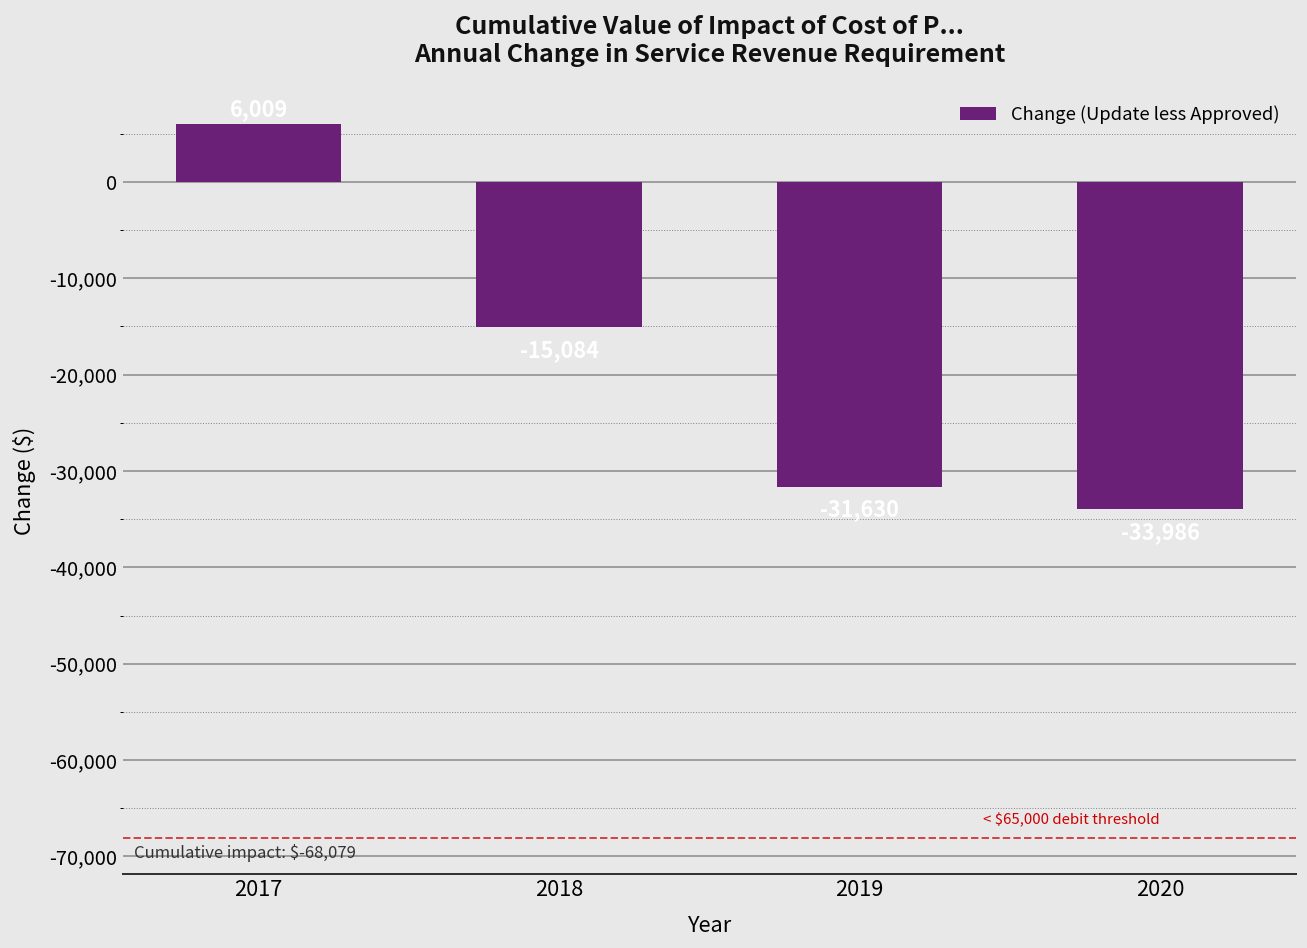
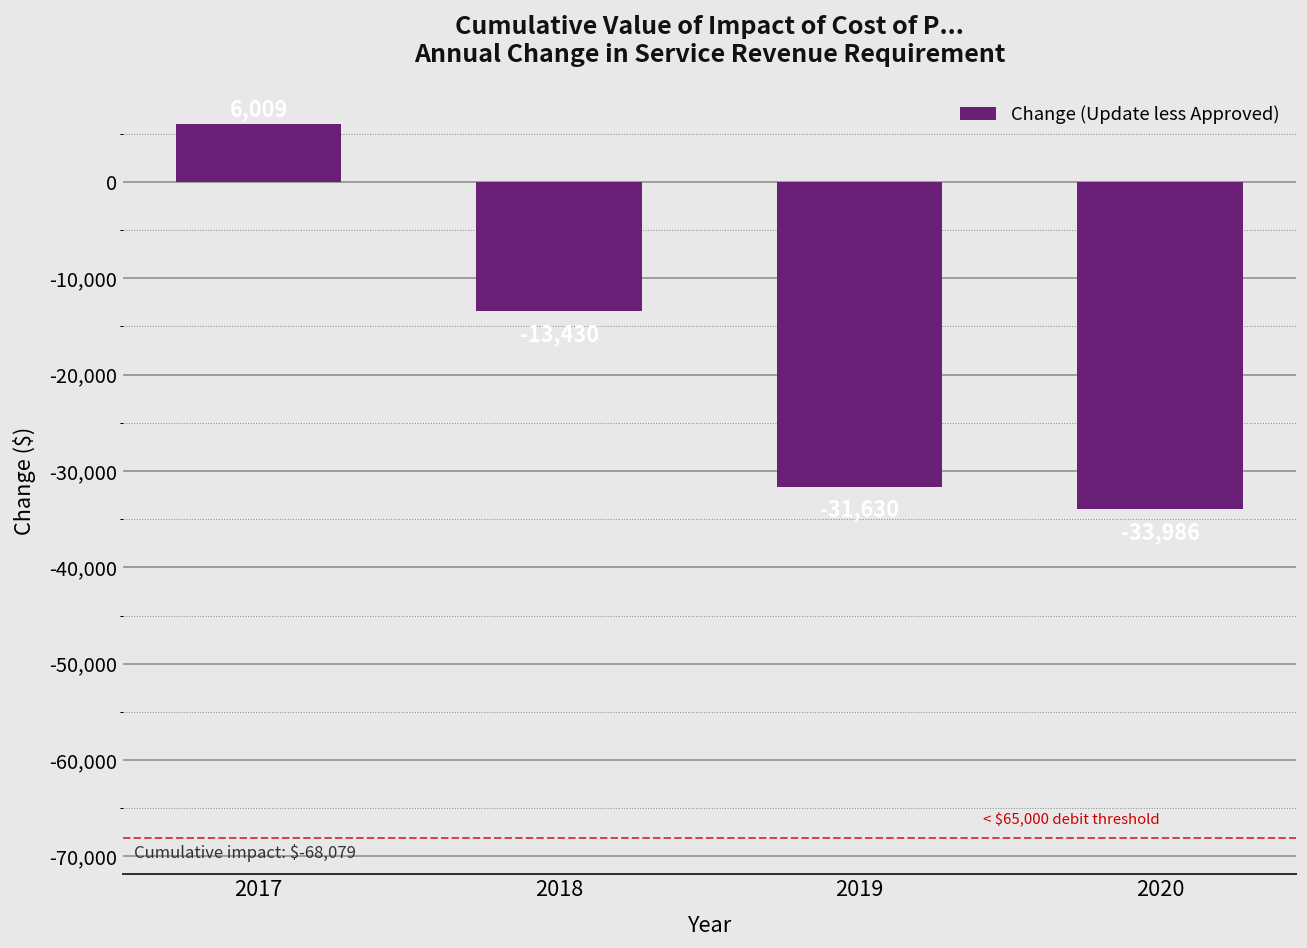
2018: -15,000 -> -13,000
